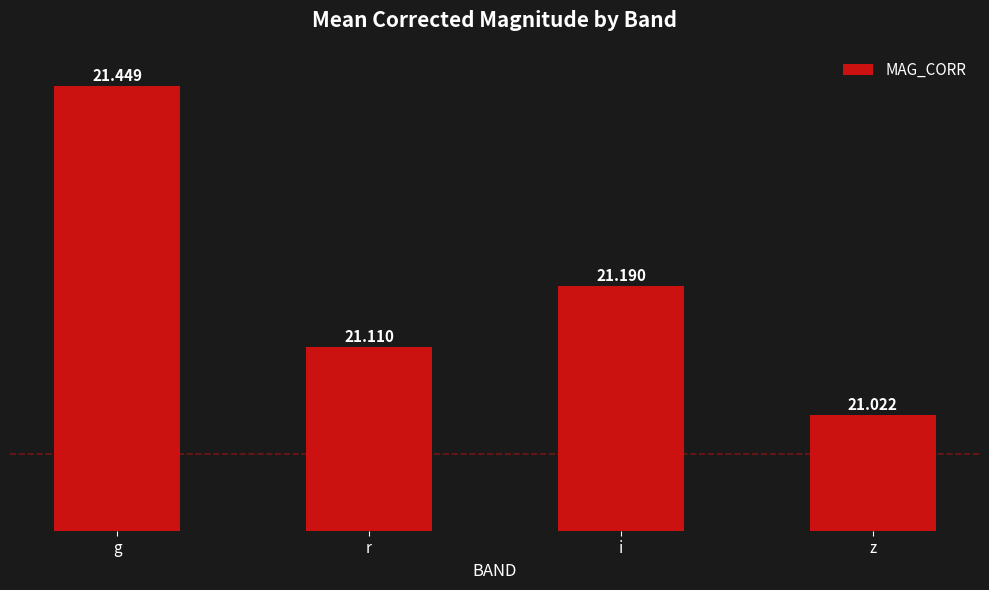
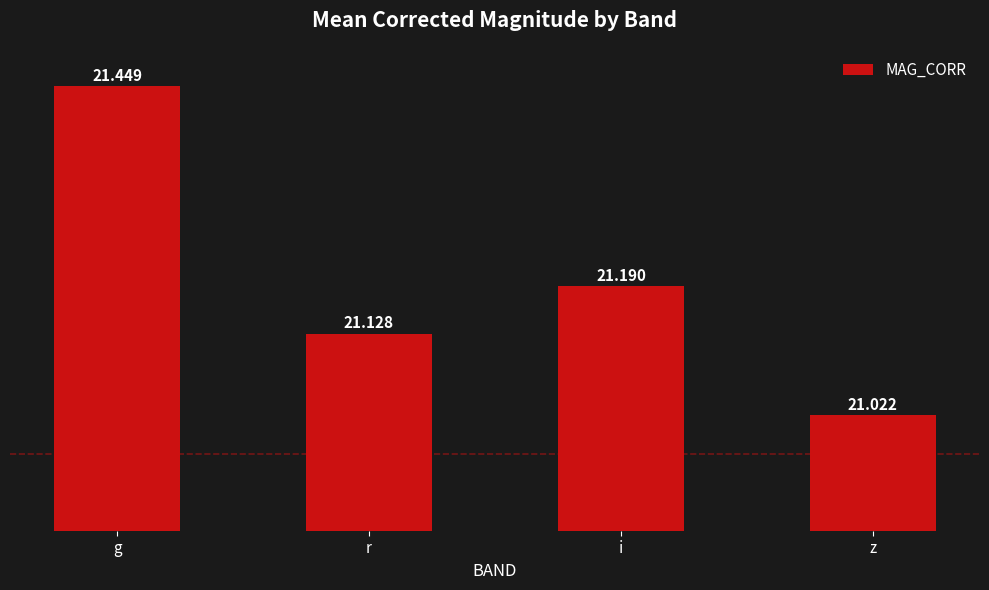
r: 21.110 -> 21.128
